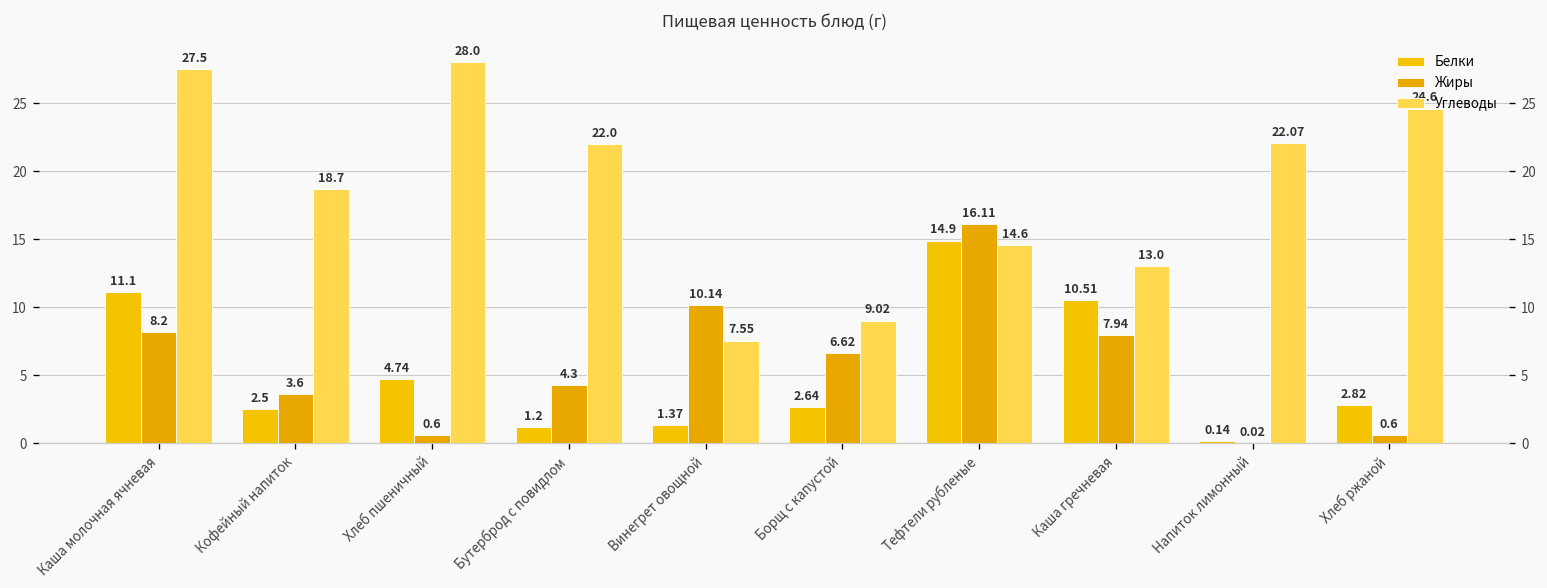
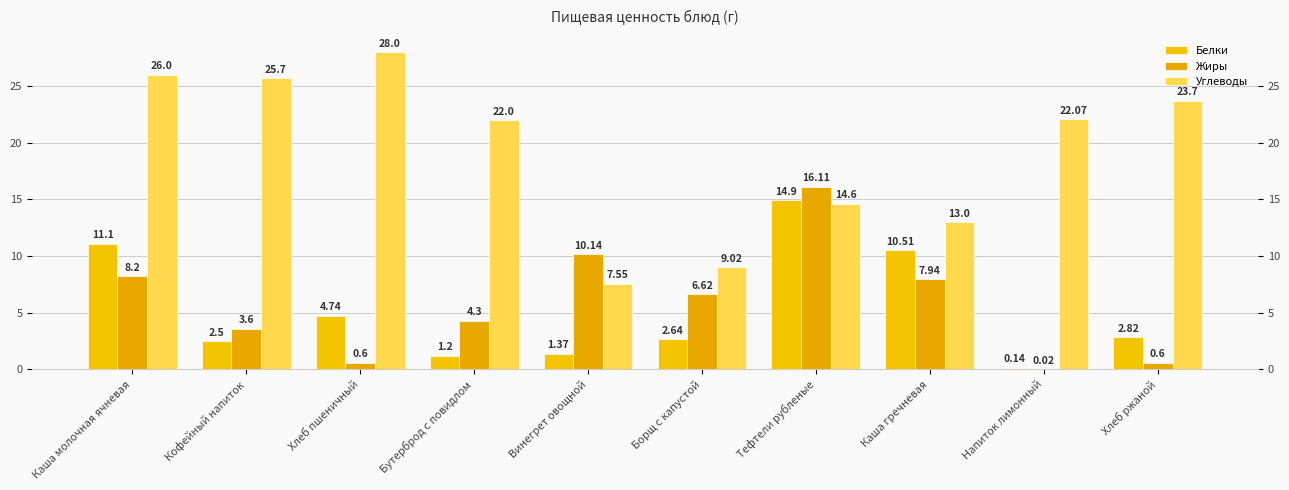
Углеводы, Каша молочная ячневая: 27.5 -> 26.0
Углеводы, Кофейный напиток: 18.7 -> 25.7
Углеводы, Хлеб ржаной: 24.6 -> 23.7
